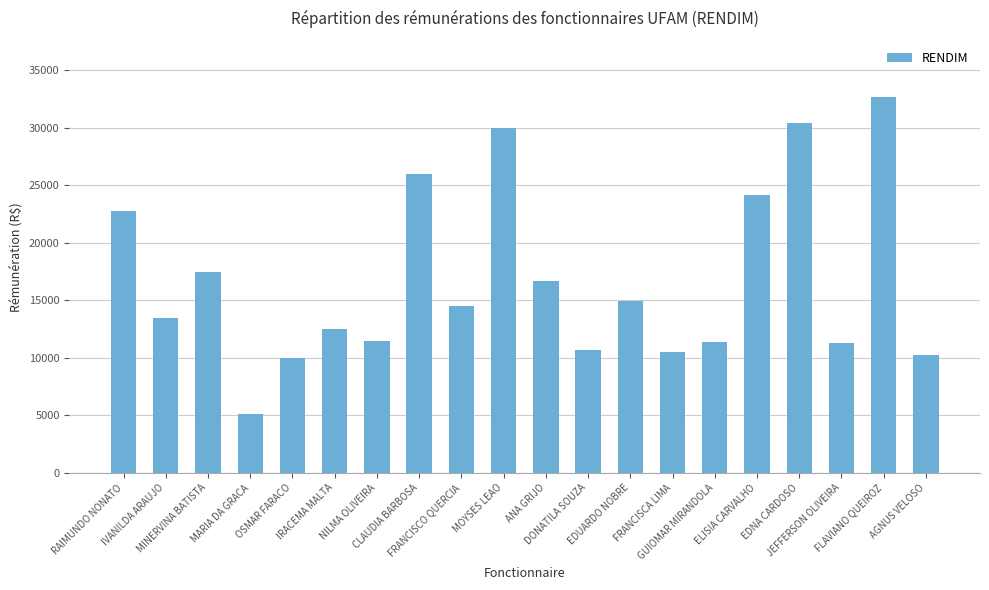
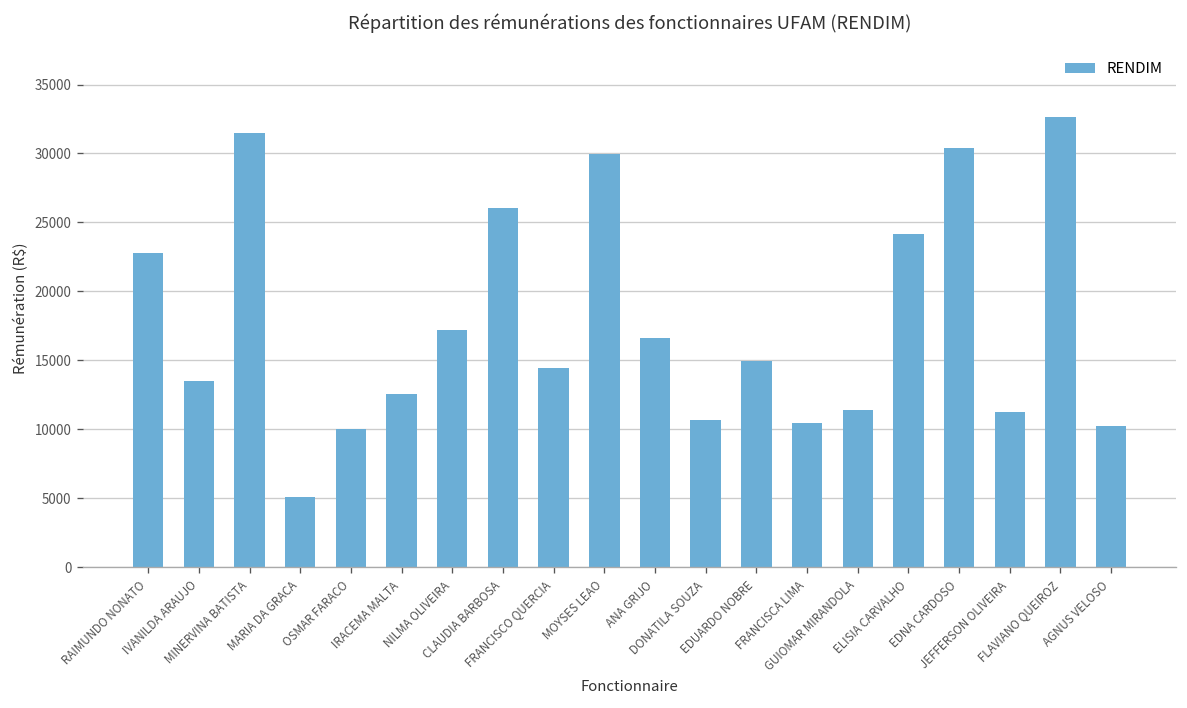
MINERVINA BATISTA: 17500 -> 31500
NILMA OLIVEIRA: 11400 -> 17200
